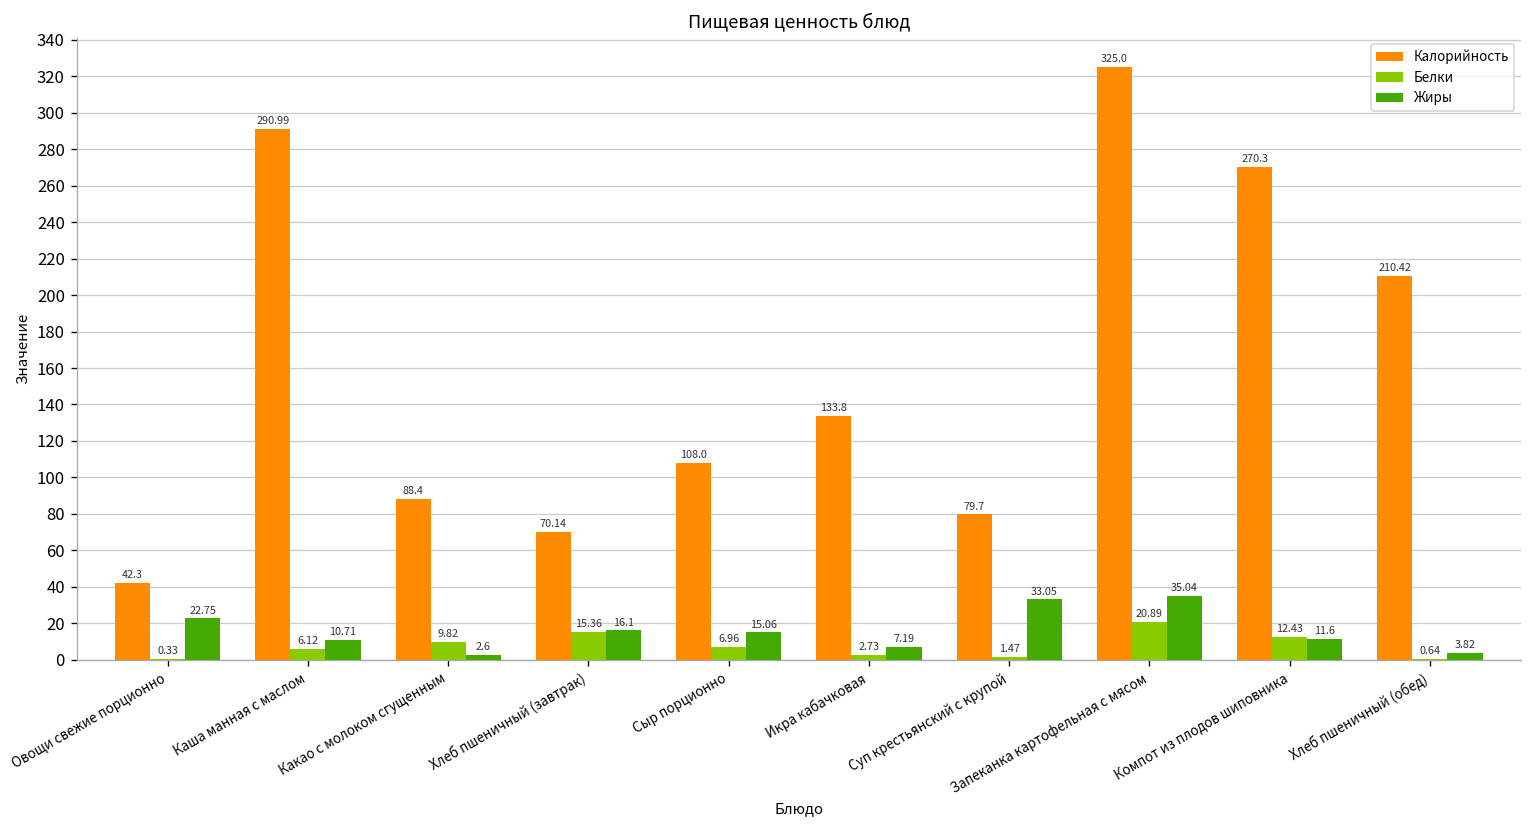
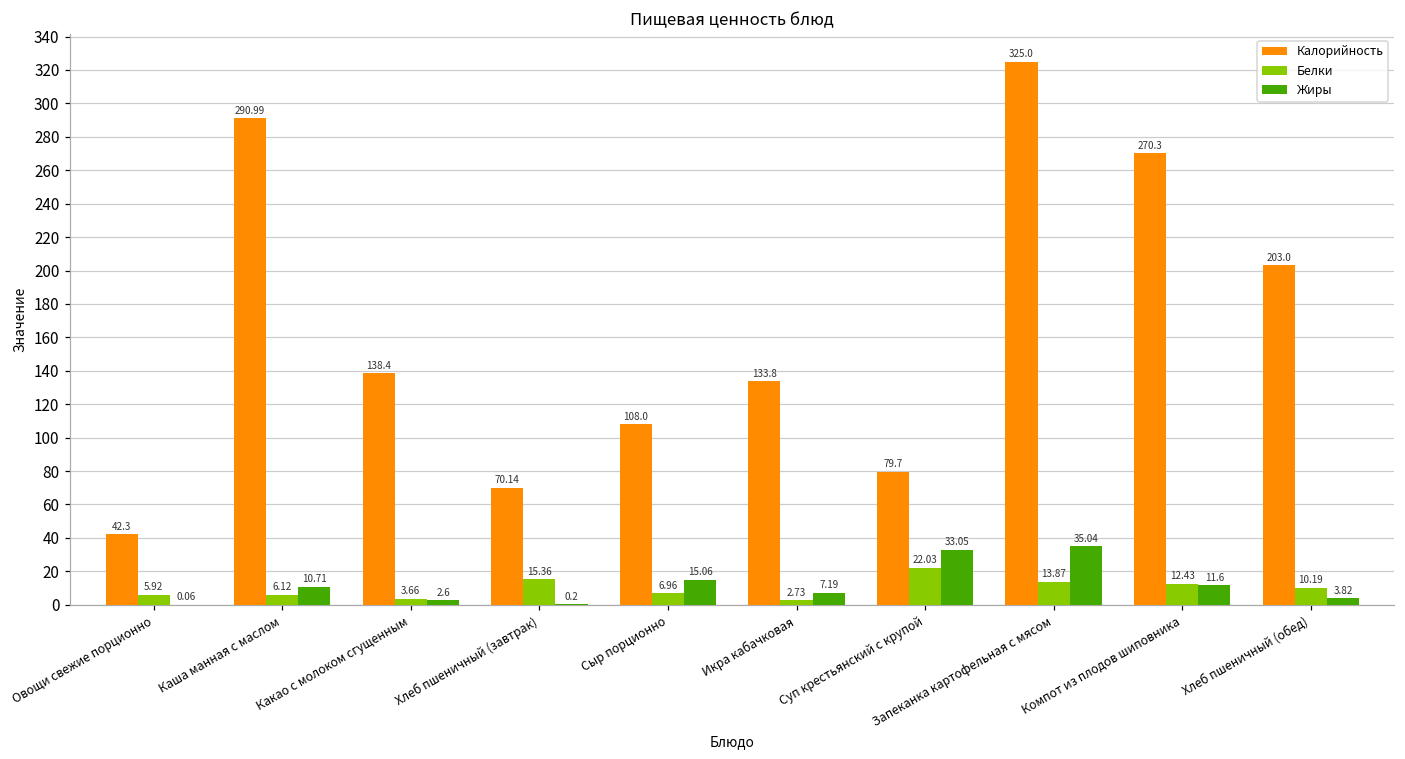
Белки, Овощи свежие порционно: 0.33 -> 5.92
Жиры, Овощи свежие порционно: 22.75 -> 0.06
Калорийность, Какао с молоком сгущенным: 88.4 -> 138.4
Белки, Какао с молоком сгущенным: 9.82 -> 3.66
Жиры, Хлеб пшеничный (завтрак): 16.1 -> 0.2
Белки, Суп крестьянский с крупой: 1.47 -> 22.03
Белки, Запеканка картофельная с мясом: 20.89 -> 13.87
Калорийность, Хлеб пшеничный (обед): 210.42 -> 203.0
Белки, Хлеб пшеничный (обед): 0.64 -> 10.19
